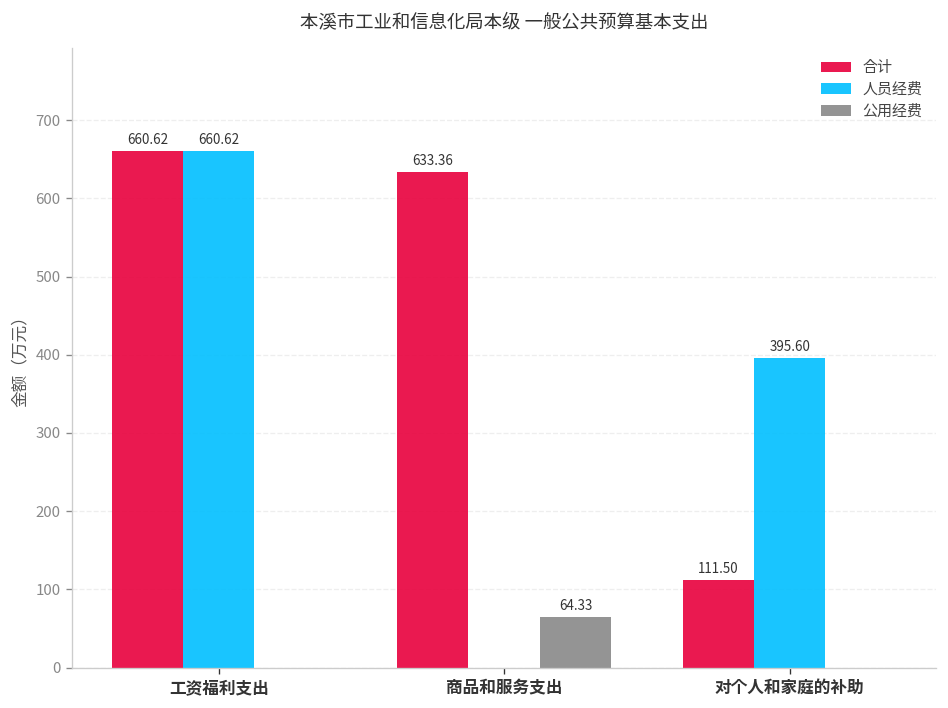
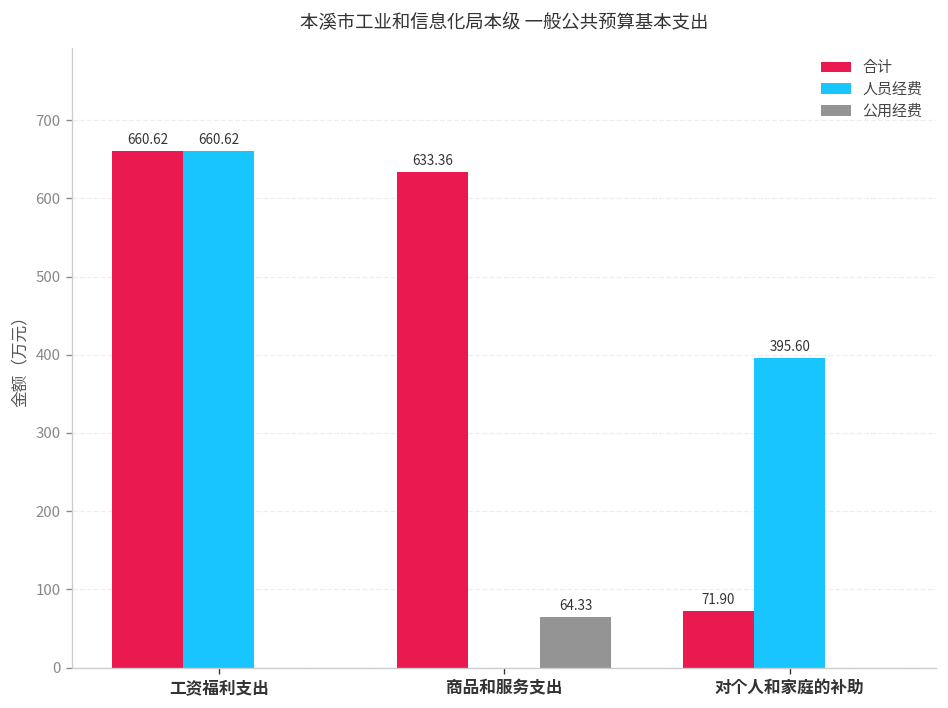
合计, 对个人和家庭的补助: 111.50 -> 71.90
